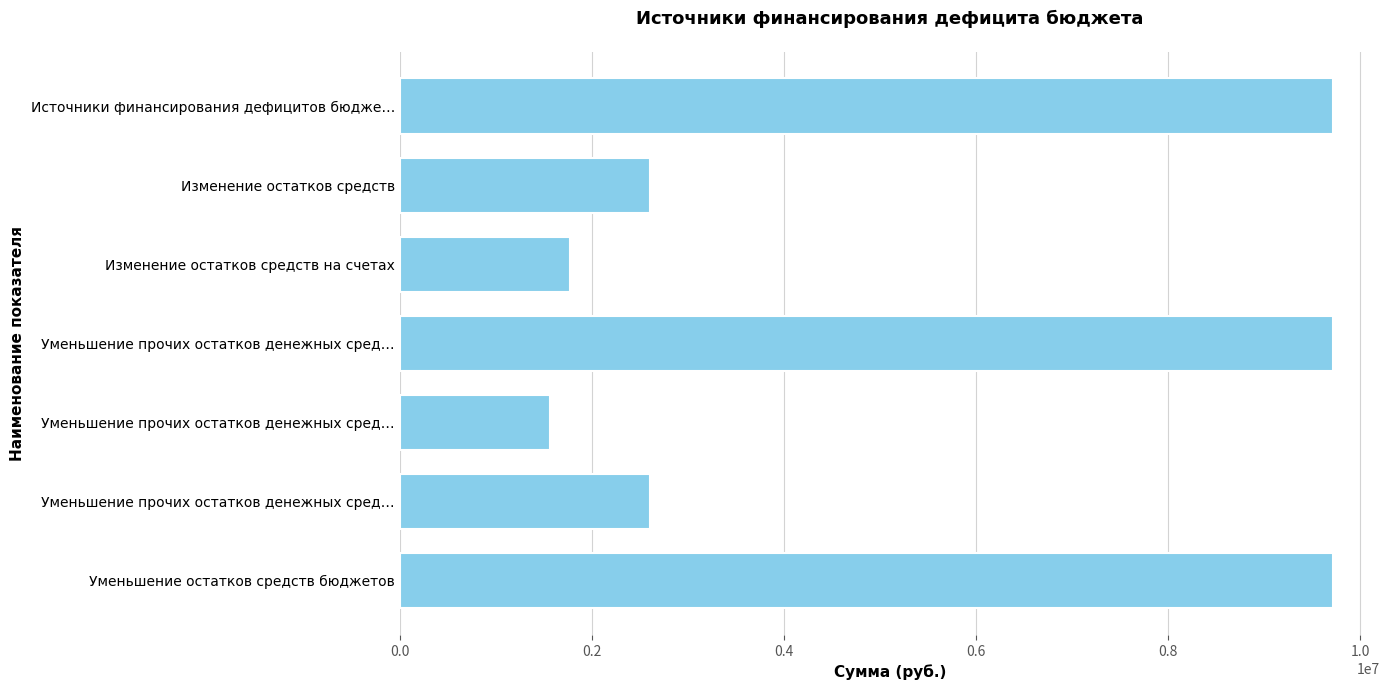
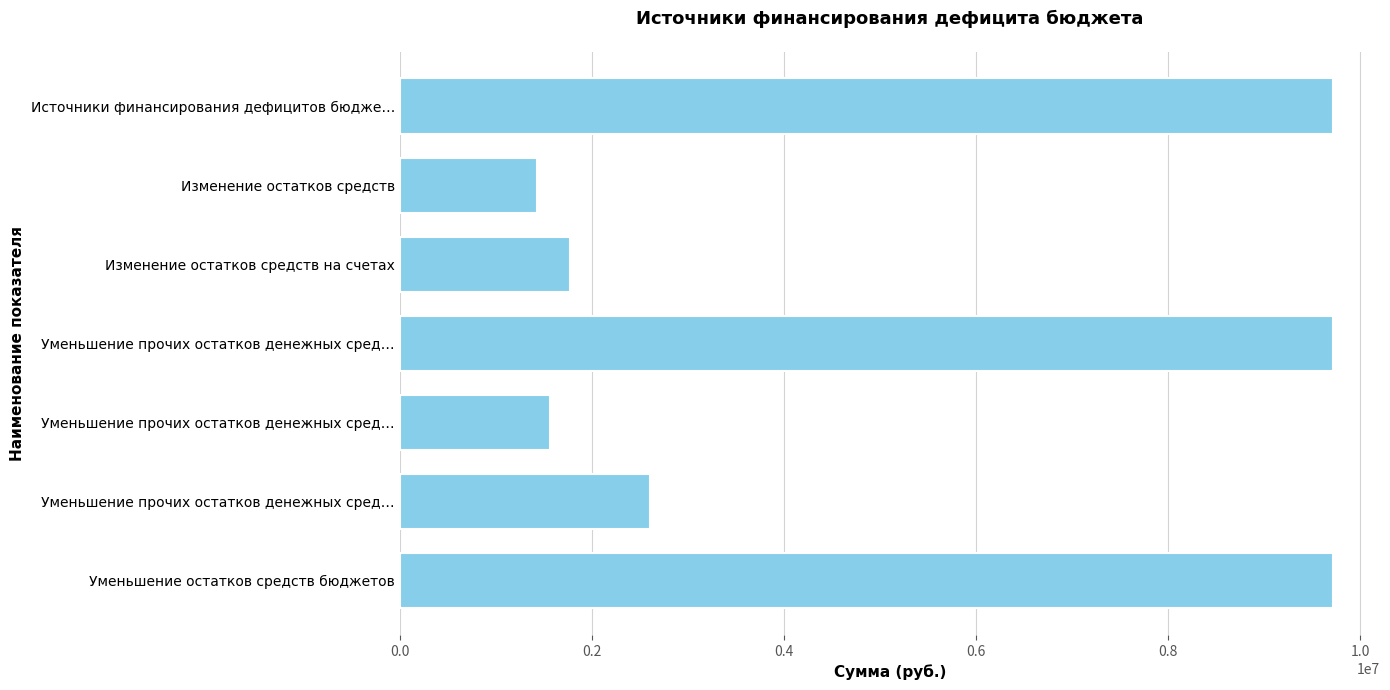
Изменение остатков средств: 2600000 -> 1400000
